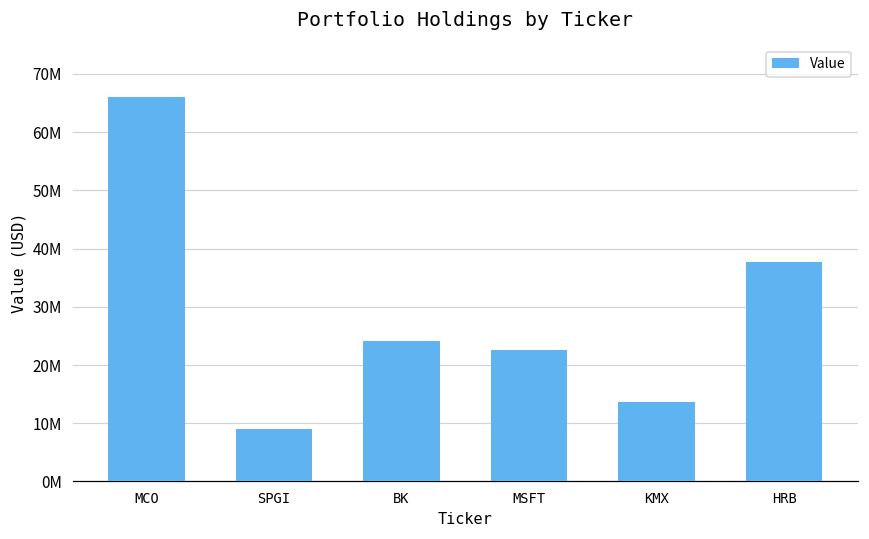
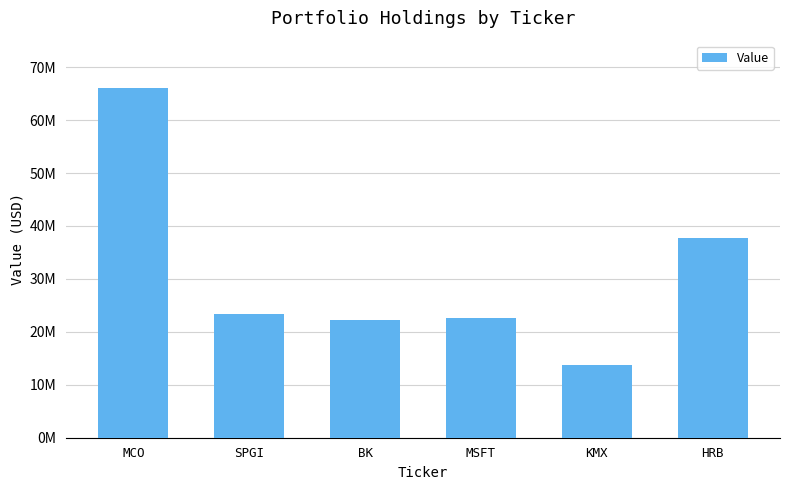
SPGI: 9000000 -> 23000000
BK: 24000000 -> 22000000
